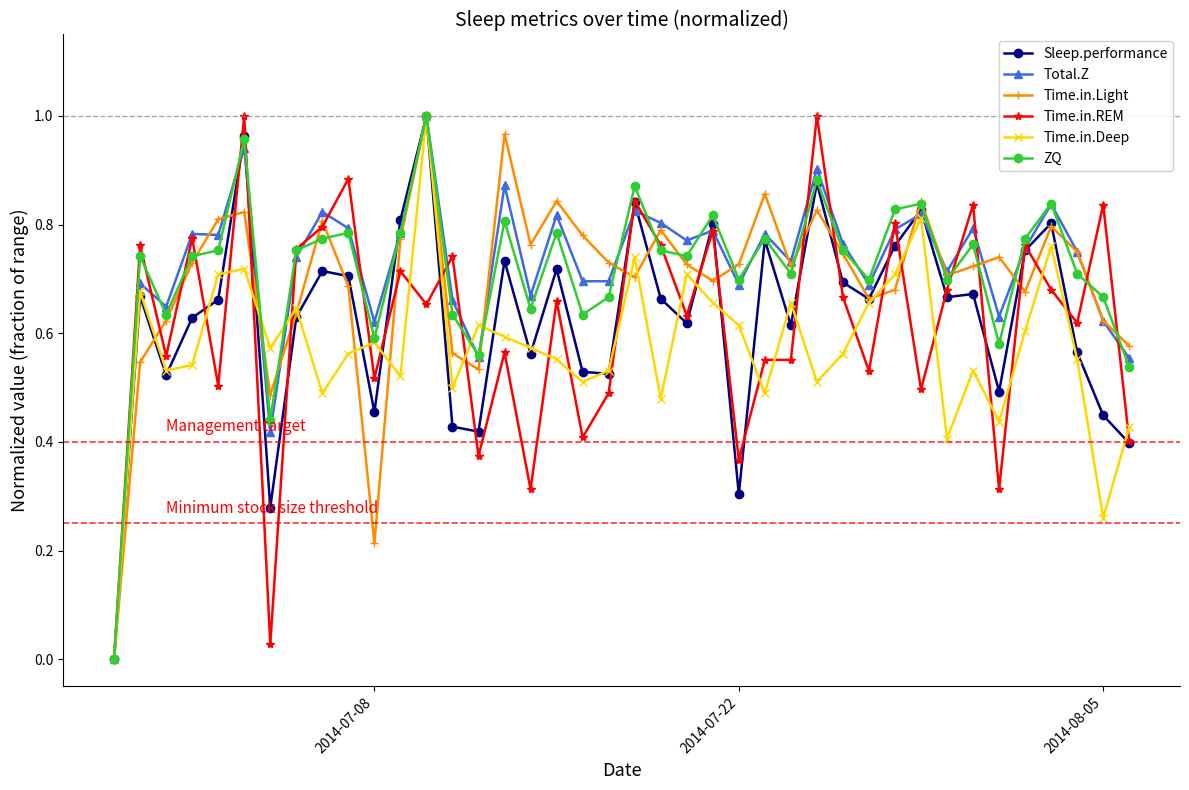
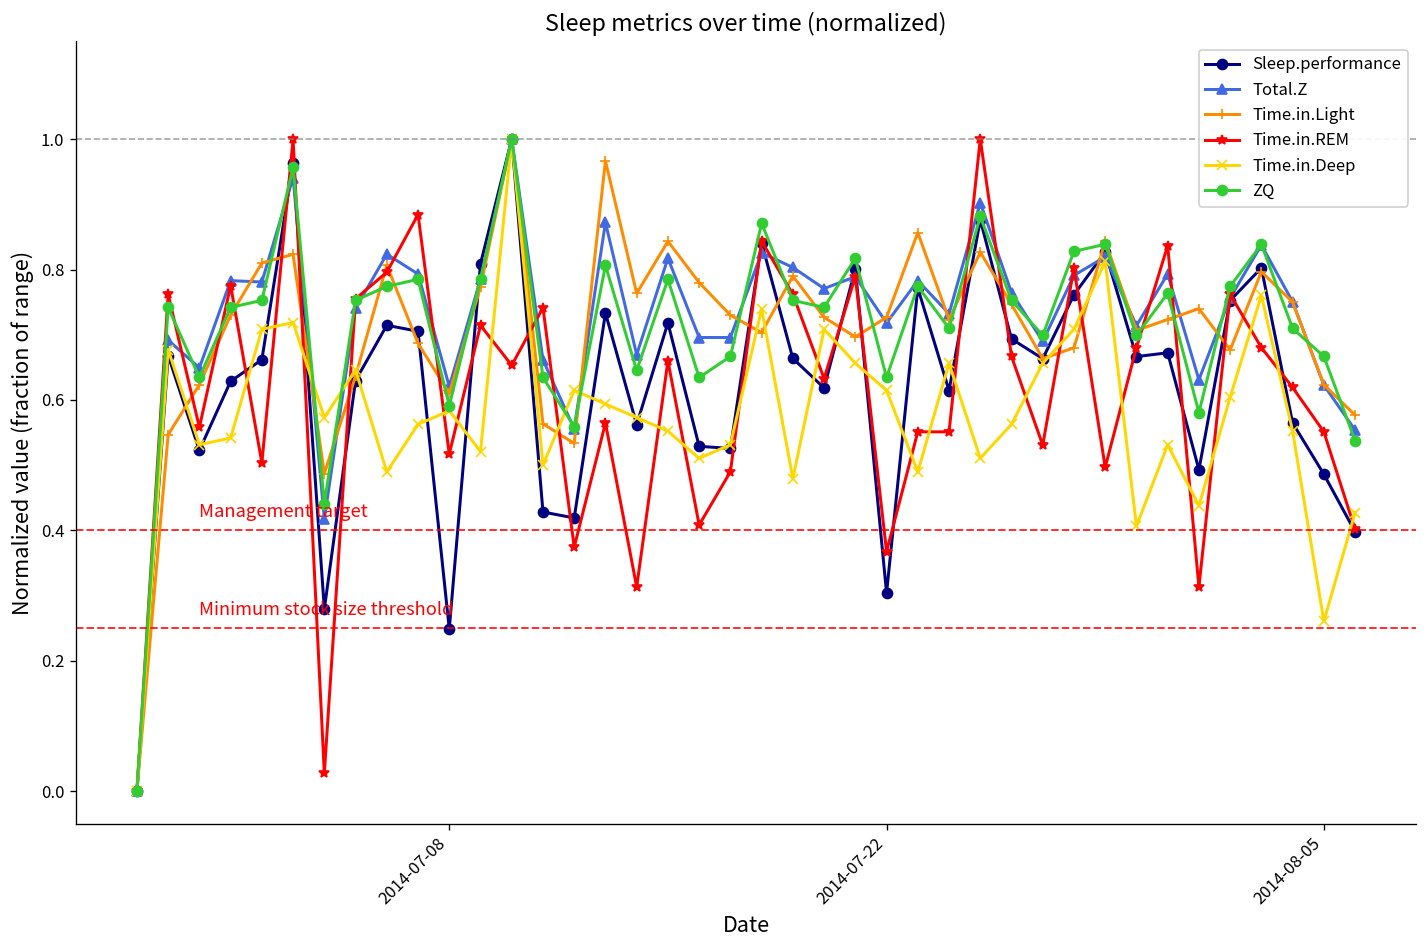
Sleep.performance, 2014-07-08: 0.45 -> 0.25
Time.in.Light, 2014-07-08: 0.21 -> 0.61
Total.Z, 2014-07-22: 0.69 -> 0.72
ZQ, 2014-07-22: 0.70 -> 0.63
Sleep.performance, 2014-08-05: 0.45 -> 0.49
Time.in.REM, 2014-08-05: 0.84 -> 0.55
